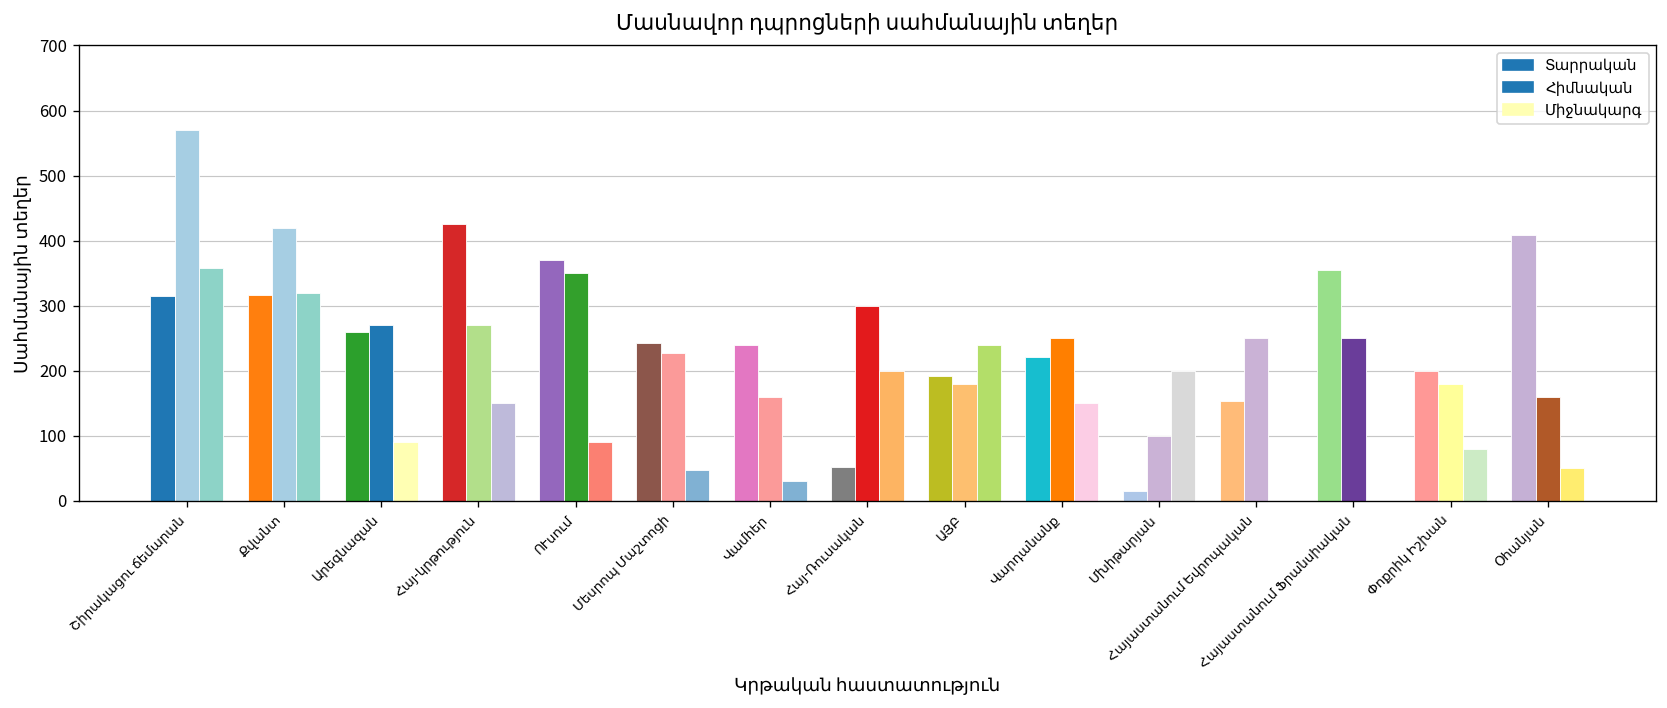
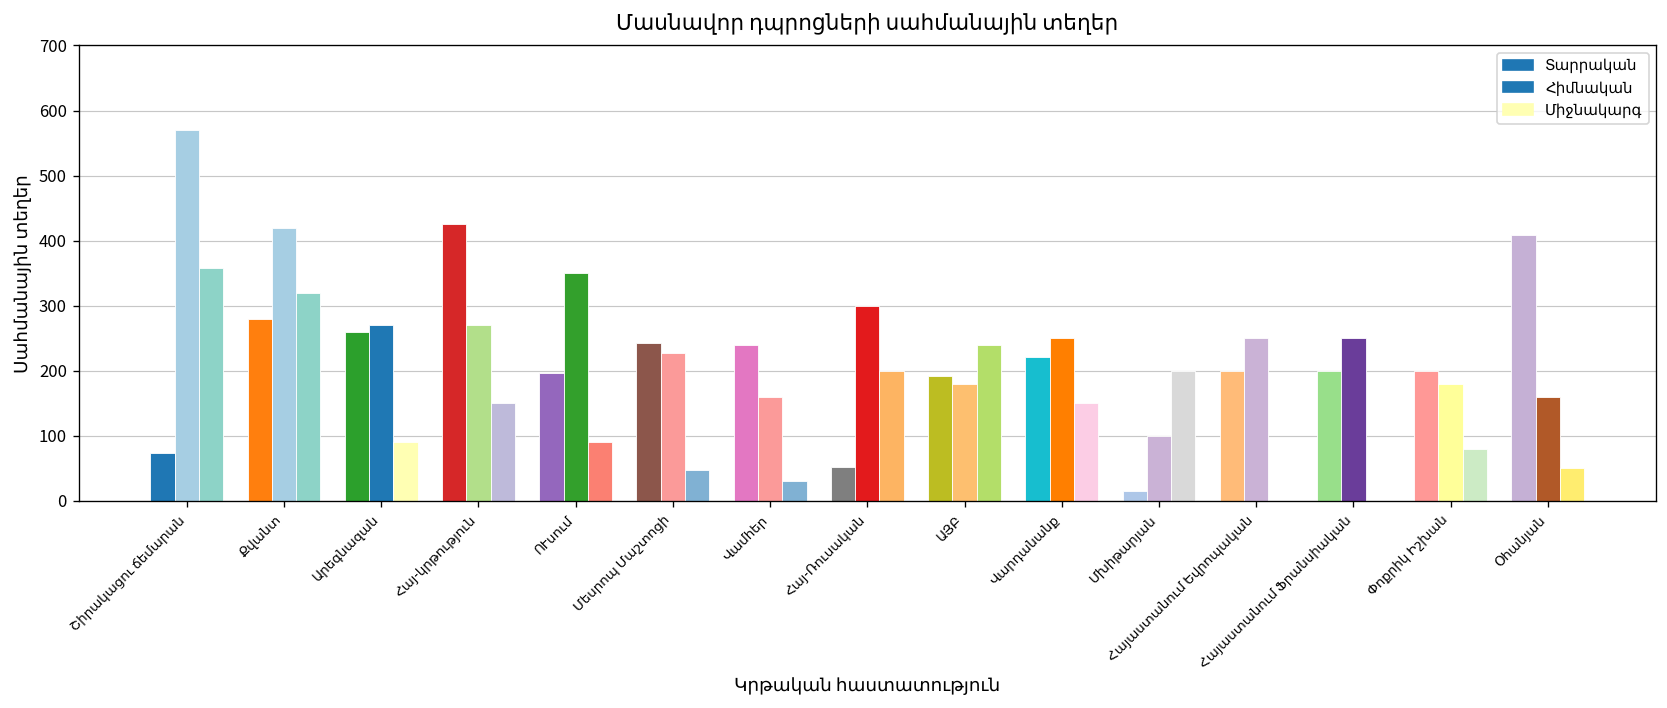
Տարրական, Շիրակացու ճեմարան: 320 -> 70
Տարրական, Քվանտ: 320 -> 280
Տարրական, ՈՒսում: 370 -> 200
Տարրական, Հայաստանում Եվրոպական: 150 -> 200
Տարրական, Հայաստանում Ֆրանսիական: 360 -> 200
